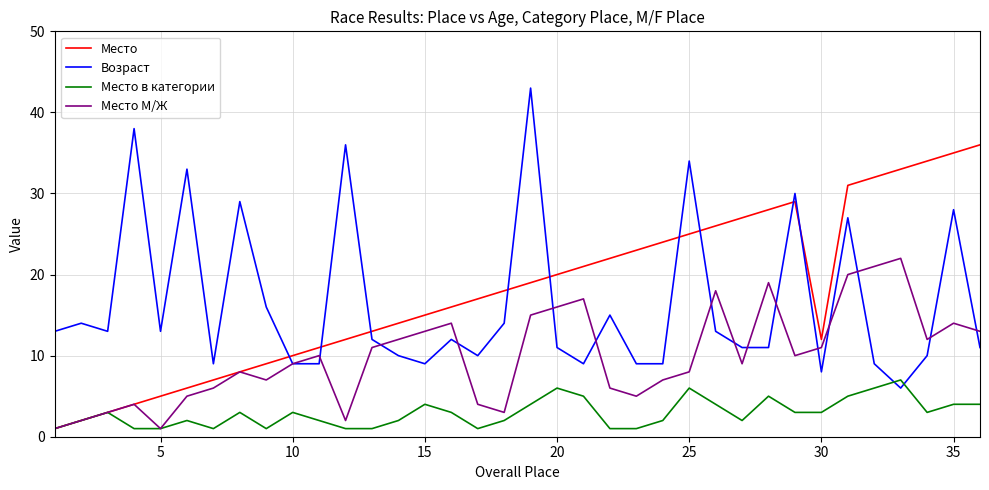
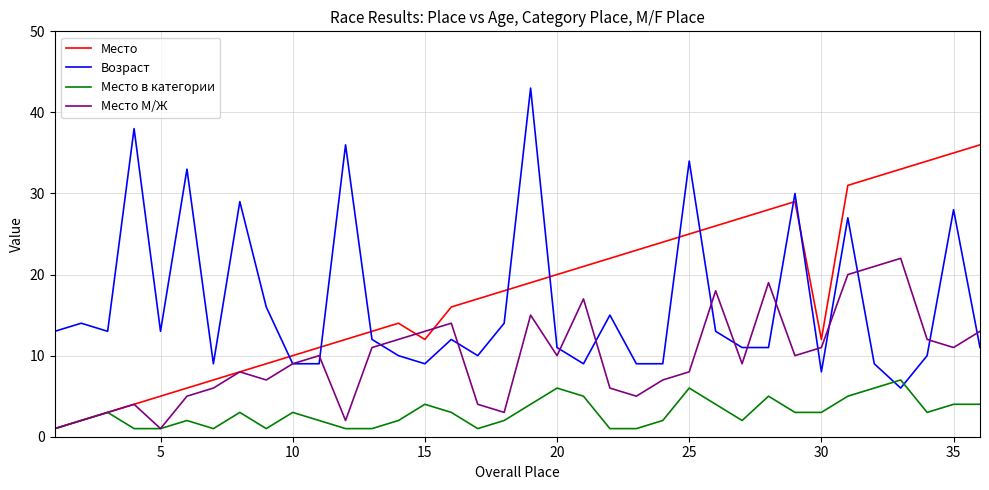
Место, 15: 15 -> 12
Место М/Ж, 20: 16 -> 10
Место М/Ж, 35: 14 -> 11
